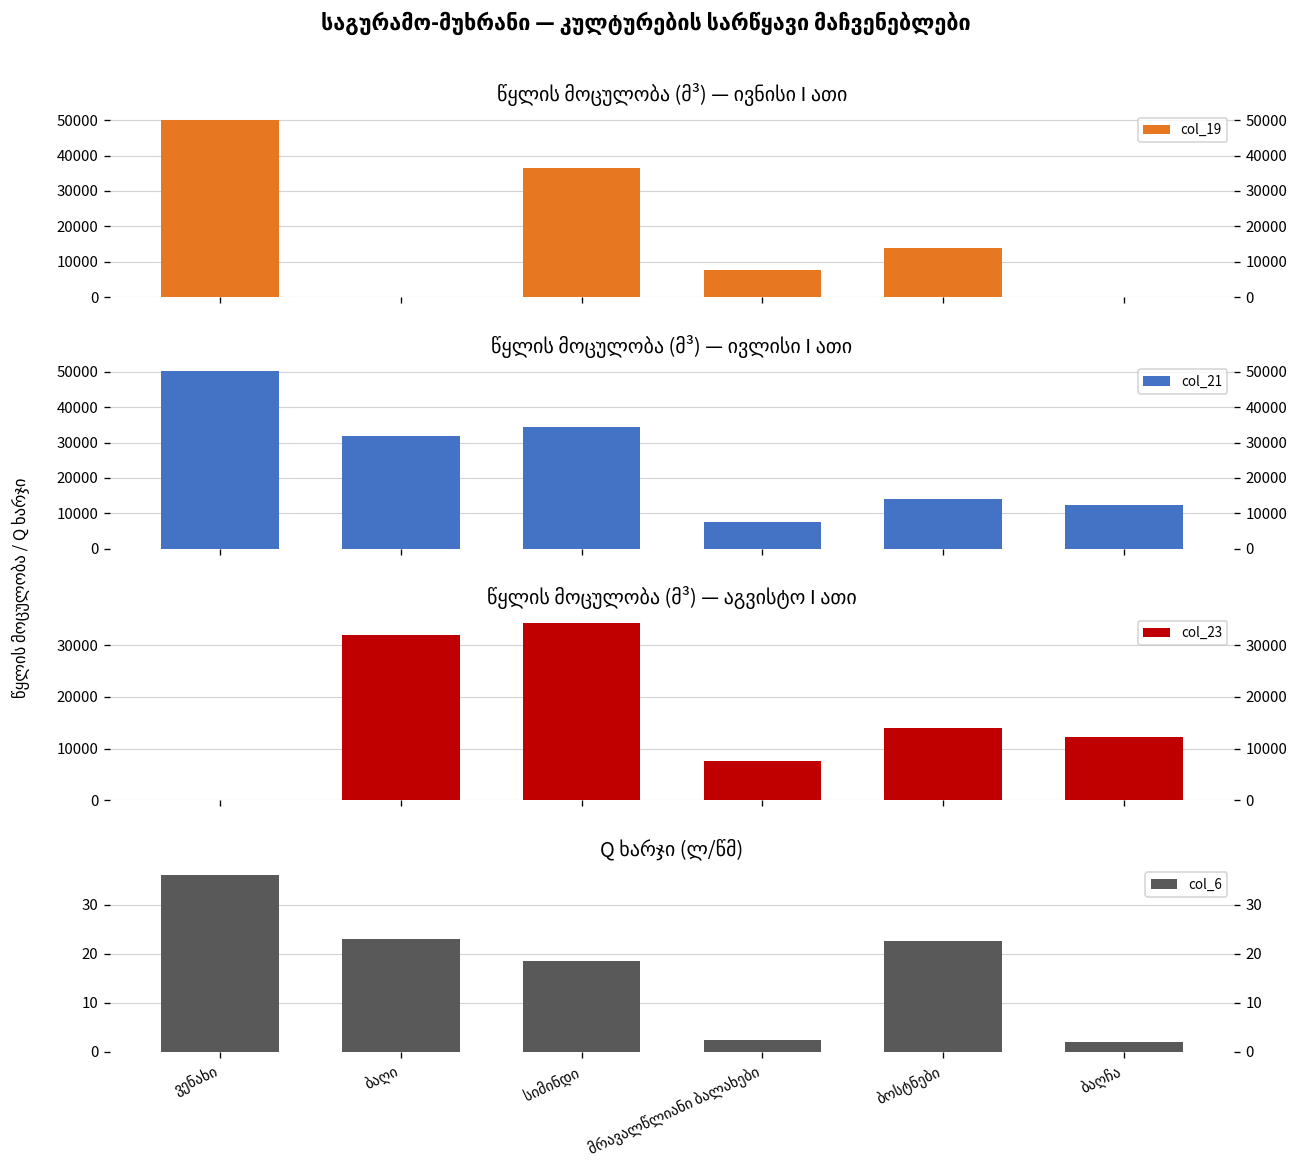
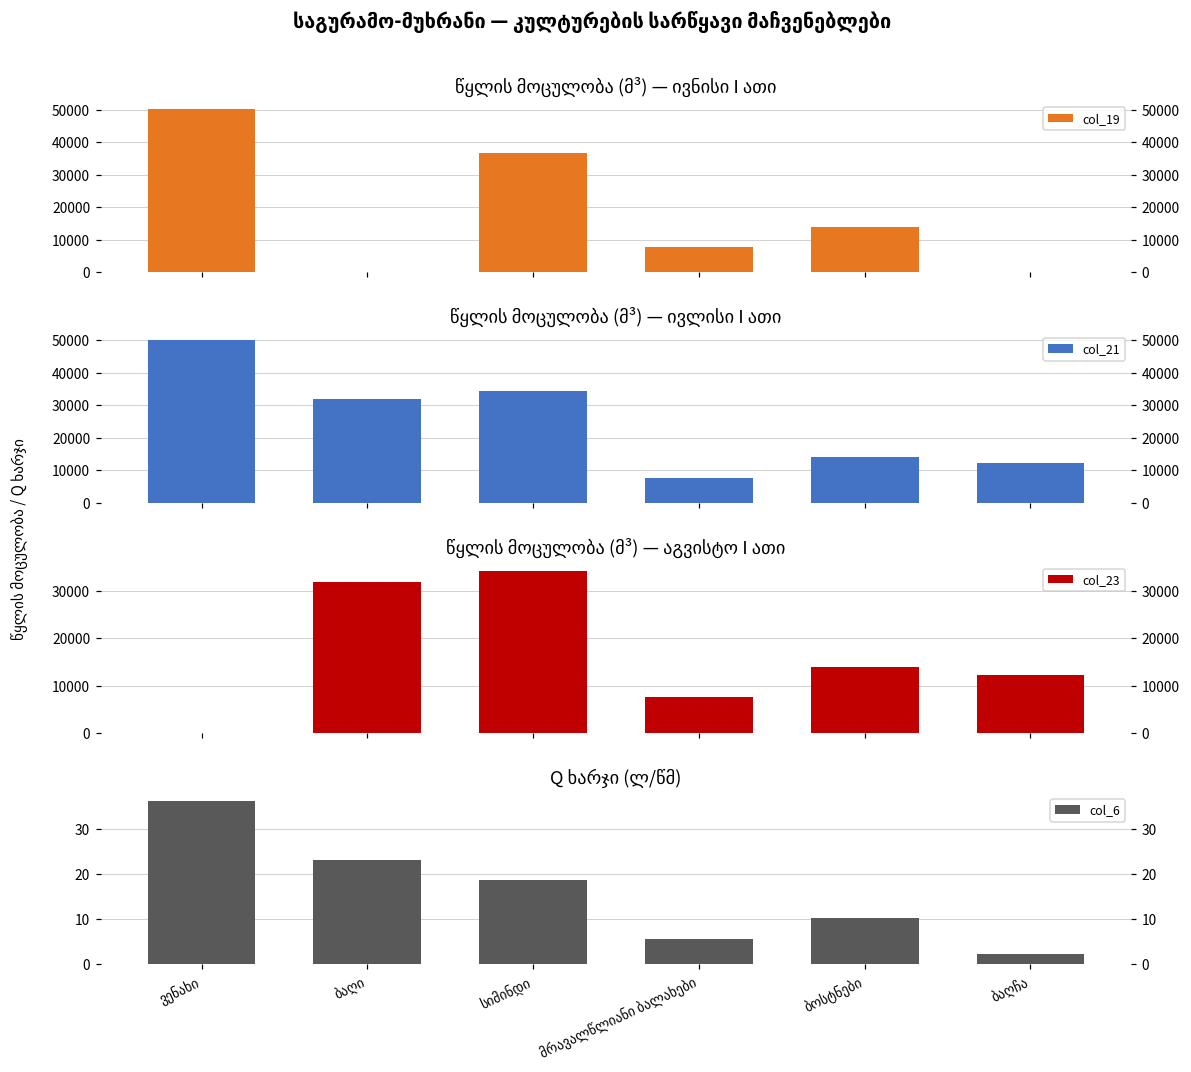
Q ხარჯი (ლ/წმ), მრავალწლიანი ბალახები: 2 -> 6
Q ხარჯი (ლ/წმ), ბოსტნები: 23 -> 10
